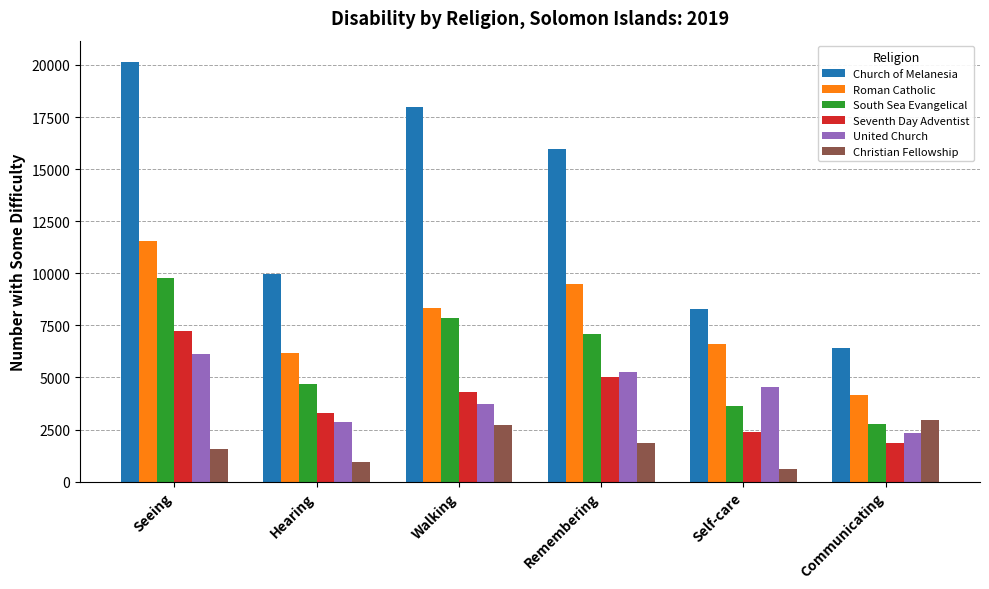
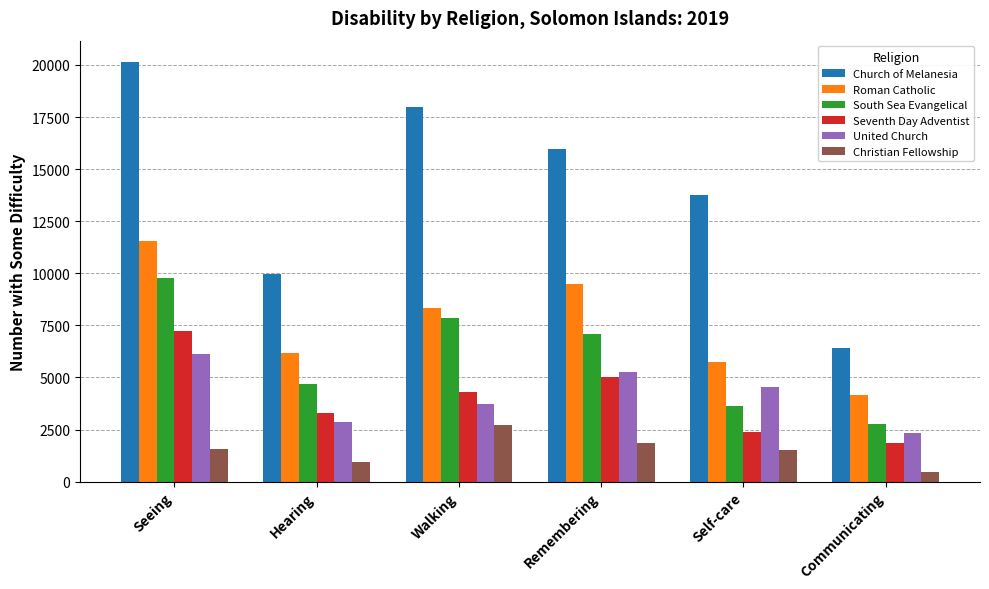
Church of Melanesia, Self-care: 8300 -> 13800
Roman Catholic, Self-care: 6600 -> 5700
Christian Fellowship, Self-care: 600 -> 1500
Christian Fellowship, Communicating: 2900 -> 500
